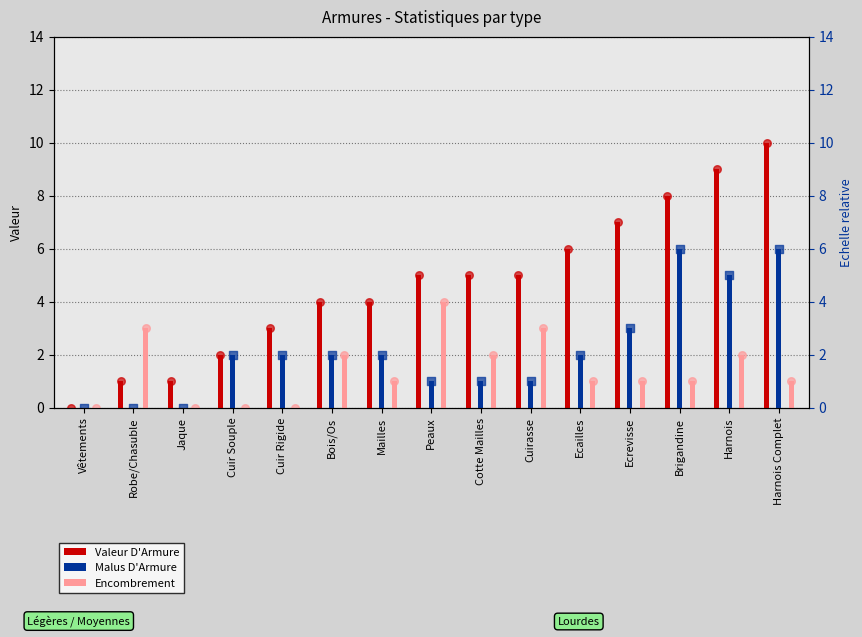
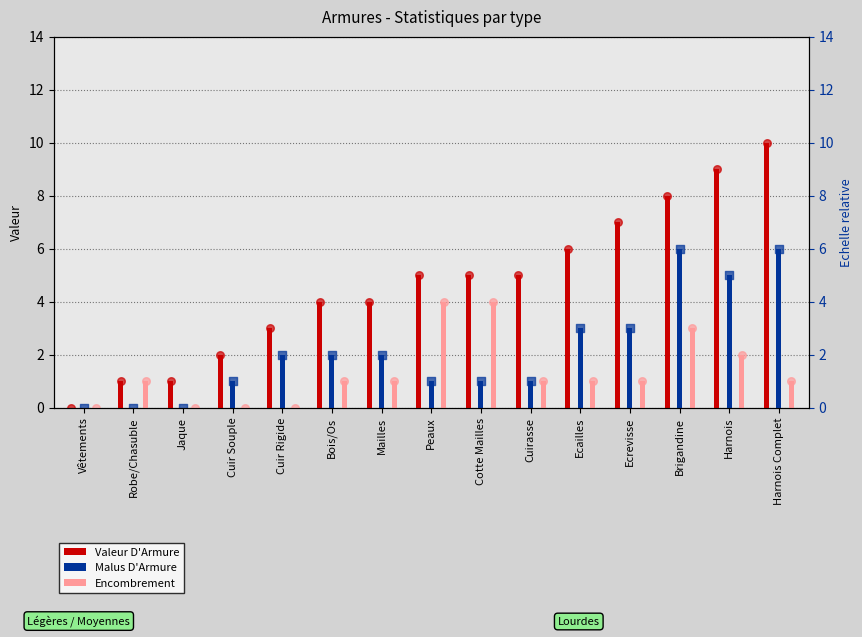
Encombrement, Robe/Chasuble: 3 -> 1
Malus D'Armure, Cuir Souple: 2 -> 1
Encombrement, Bois/Os: 2 -> 1
Encombrement, Cotte Mailles: 2 -> 4
Encombrement, Cuirasse: 3 -> 1
Malus D'Armure, Ecailles: 2 -> 3
Encombrement, Brigandine: 1 -> 3
